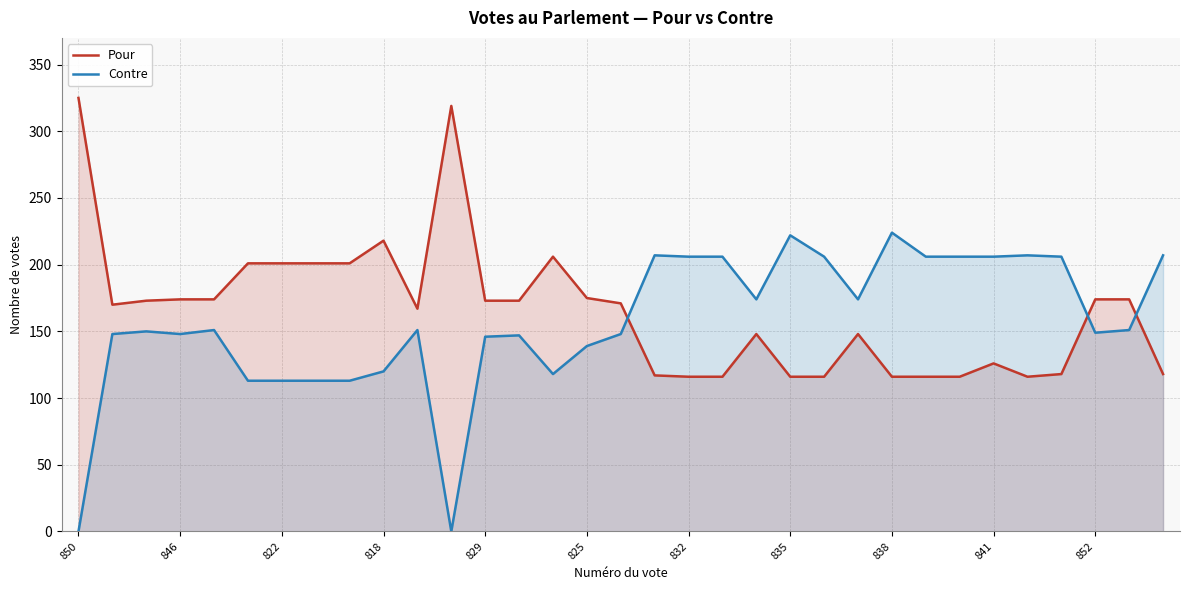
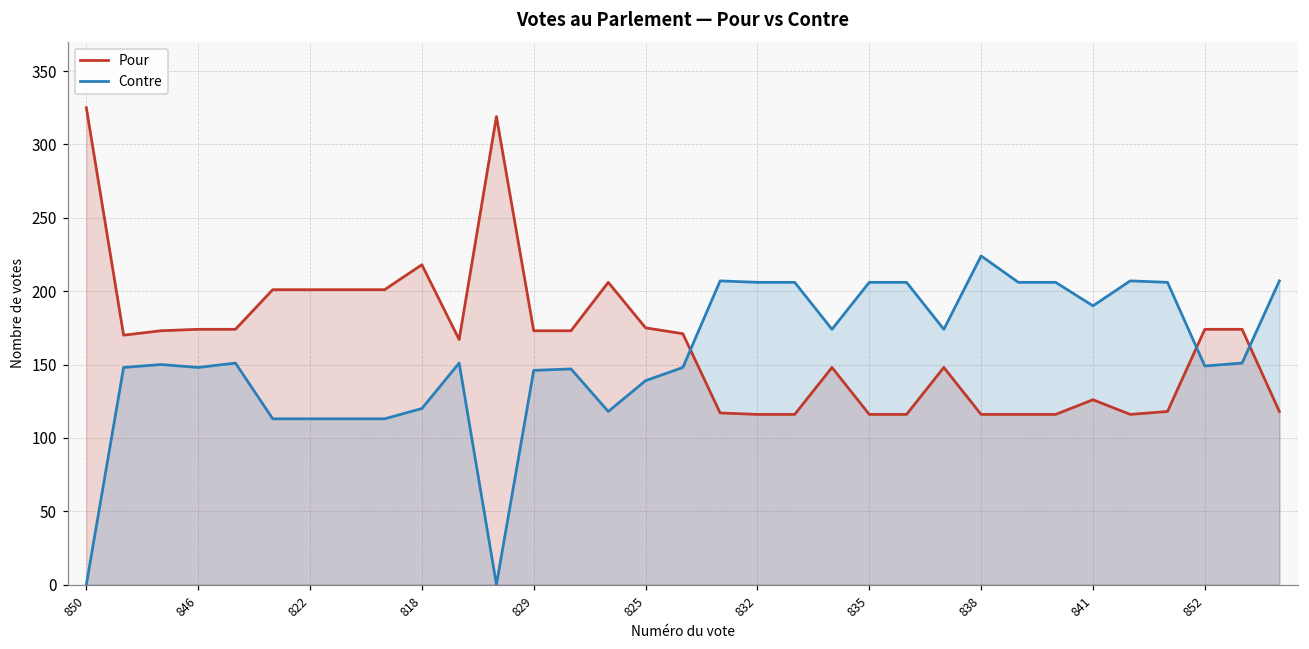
Contre, 835: 222 -> 206
Contre, 841: 206 -> 190
